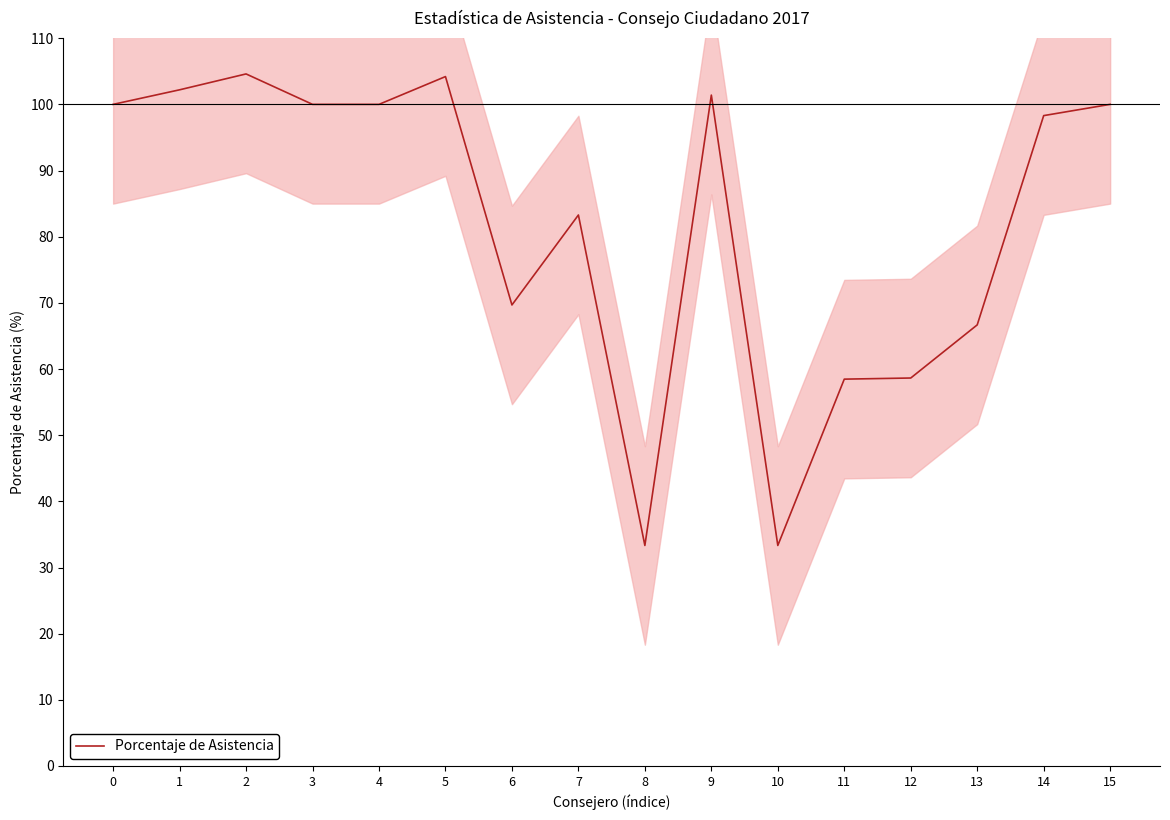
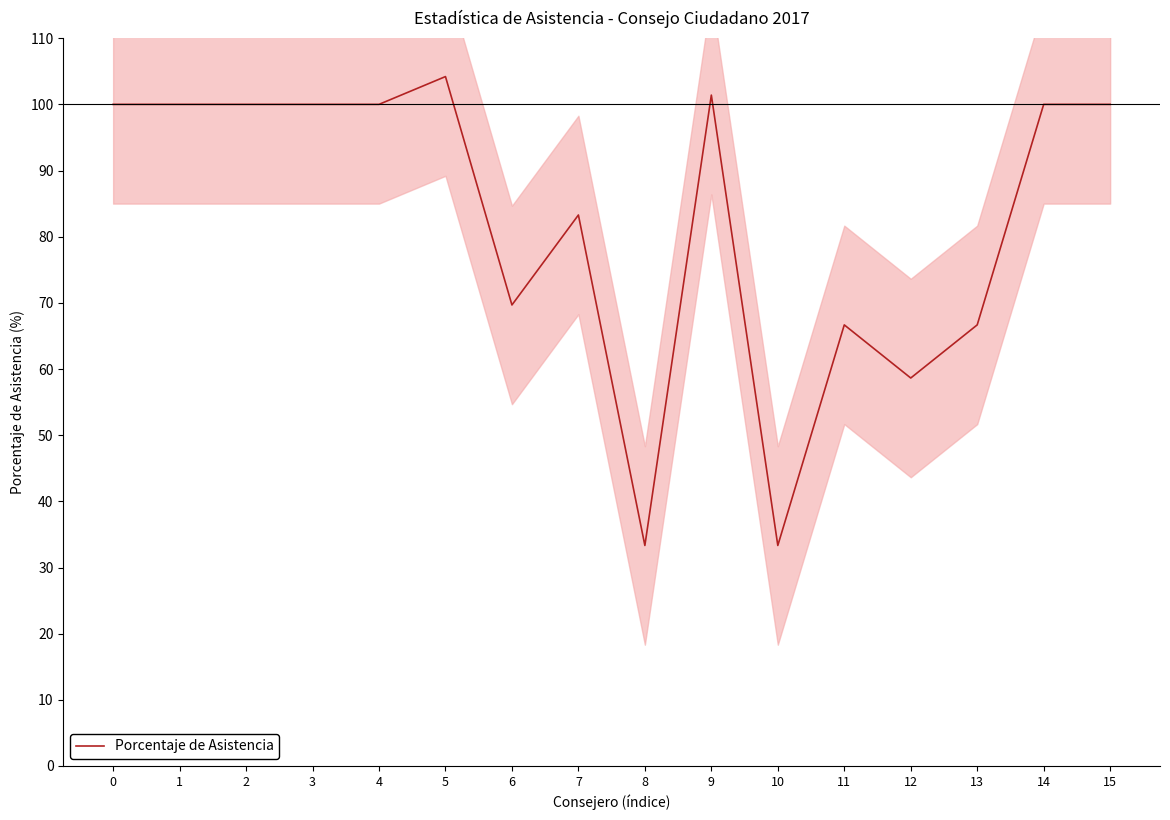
Porcentaje de Asistencia, 1: 102 -> 100
Porcentaje de Asistencia, 2: 105 -> 100
Porcentaje de Asistencia, 11: 58 -> 67
Porcentaje de Asistencia, 14: 98 -> 100
